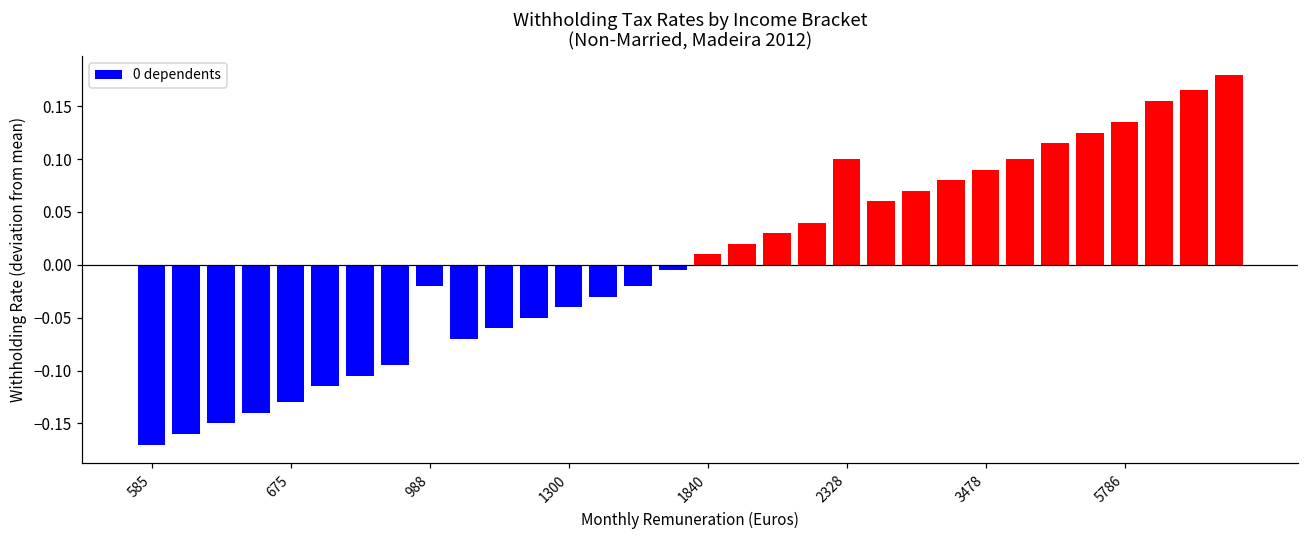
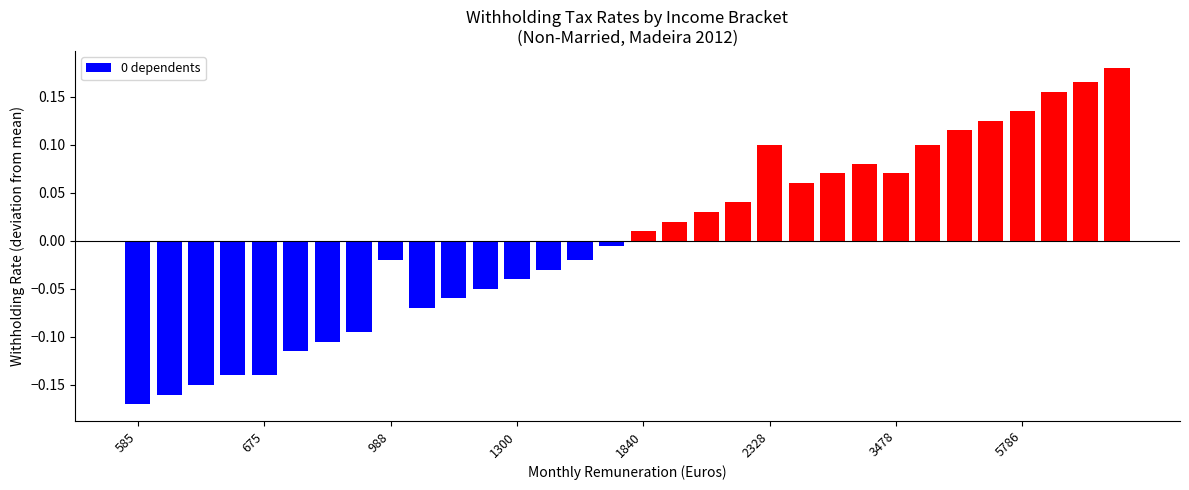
675: -0.13 -> -0.14
3478: 0.09 -> 0.07
